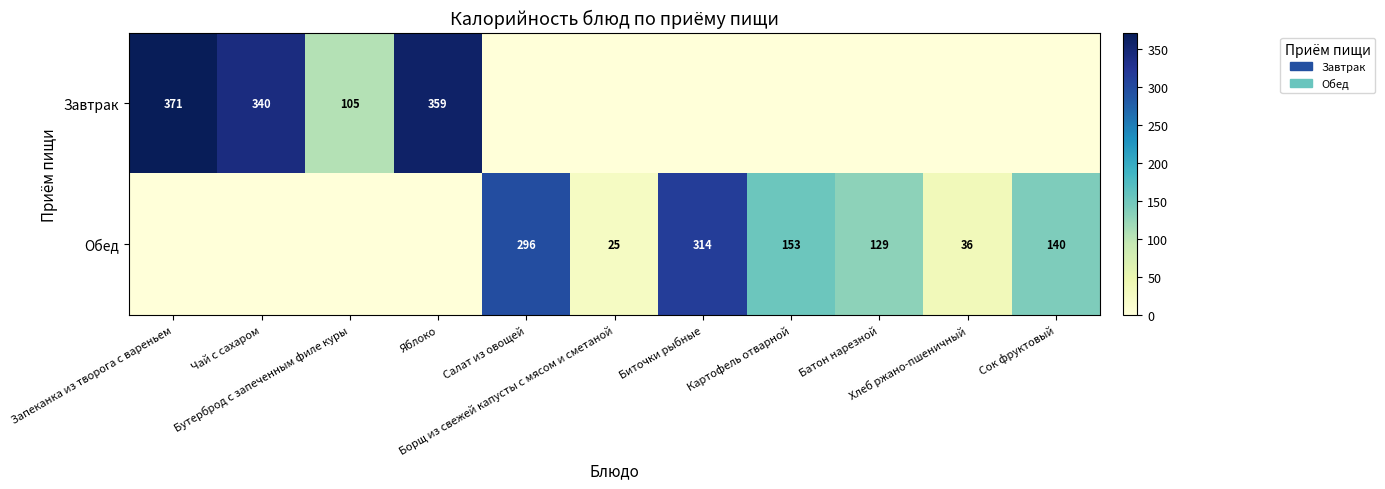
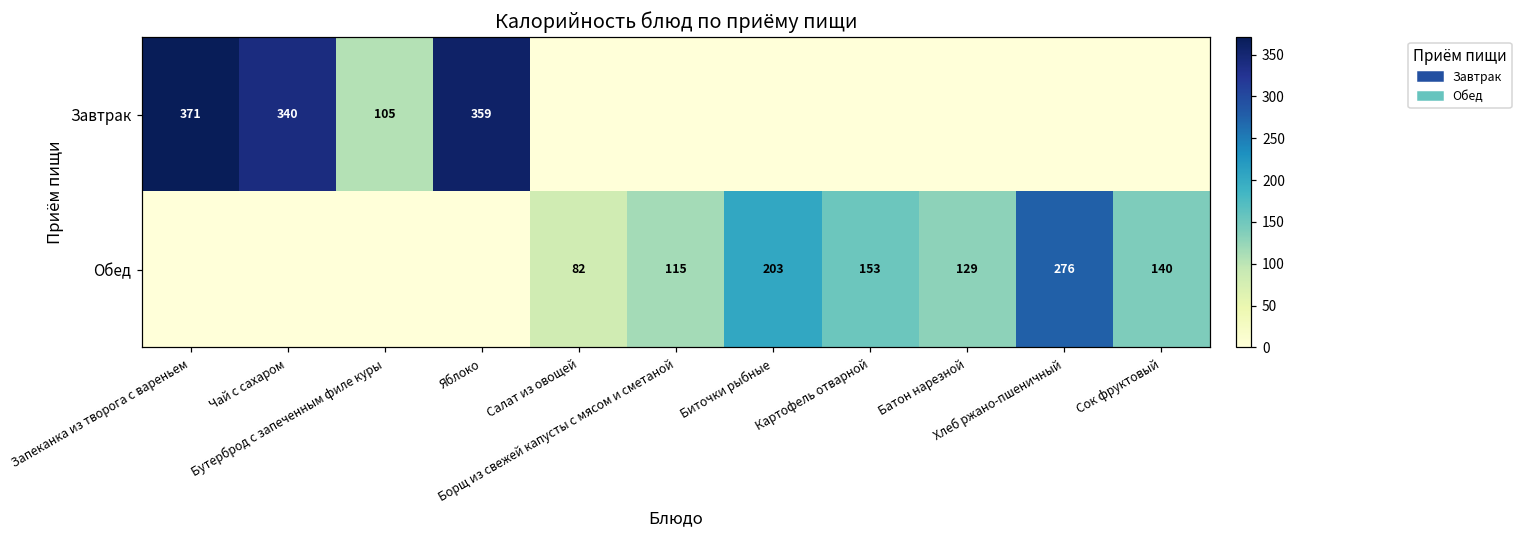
Обед, Салат из овощей: 296 -> 82
Обед, Борщ из свежей капусты с мясом и сметаной: 25 -> 115
Обед, Биточки рыбные: 314 -> 203
Обед, Хлеб ржано-пшеничный: 36 -> 276
